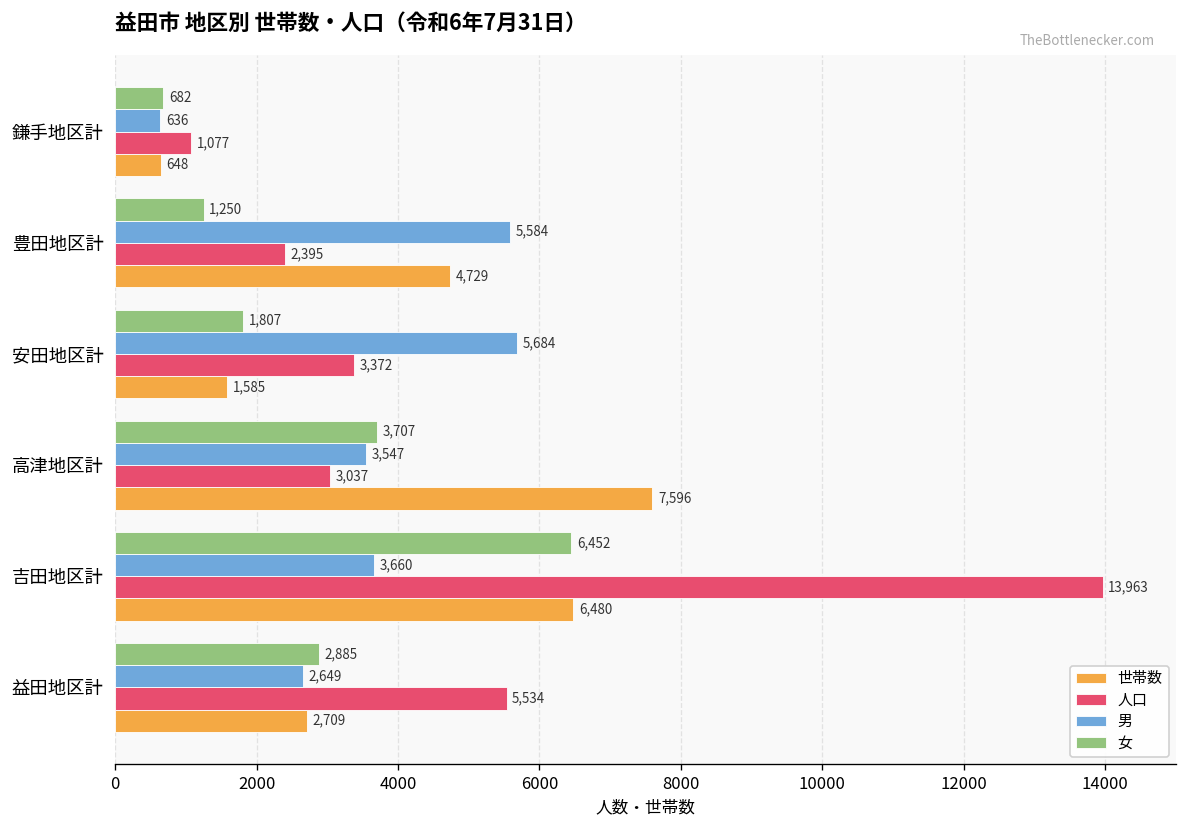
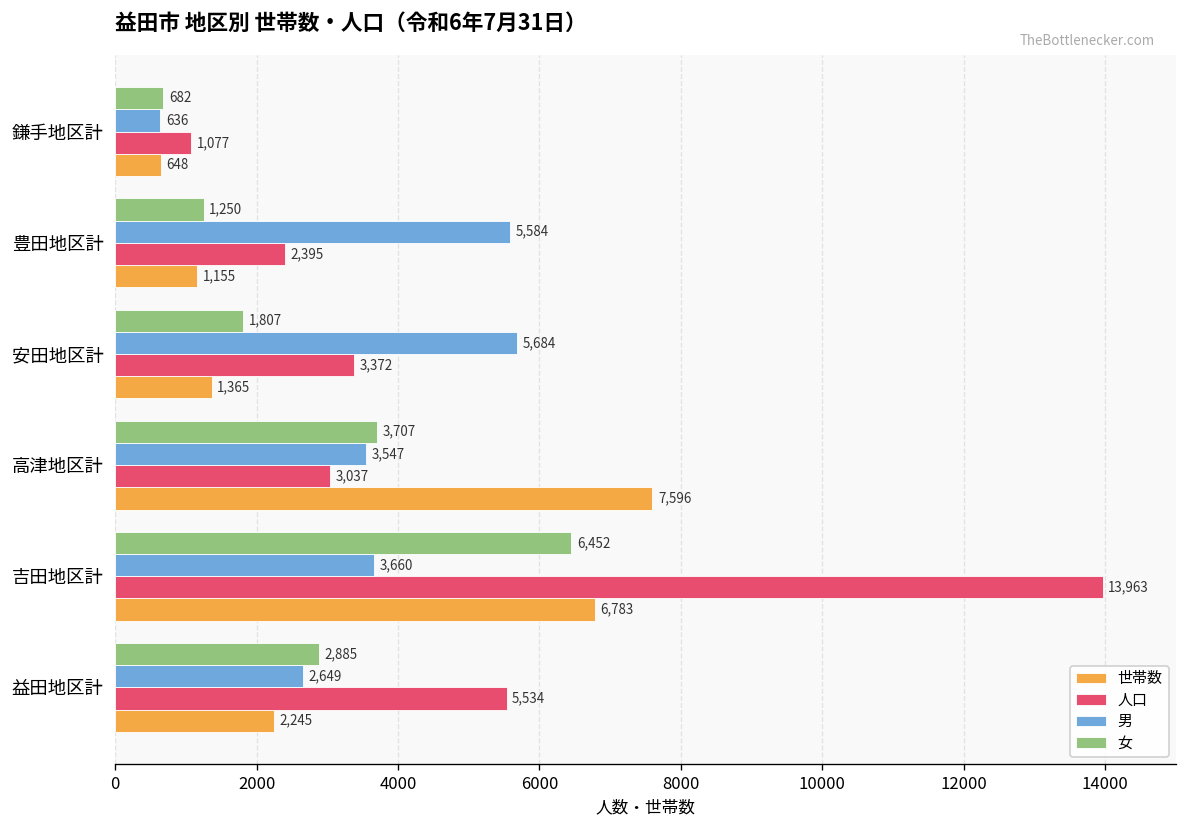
世帯数, 豊田地区計: 4,729 -> 1,155
世帯数, 安田地区計: 1,585 -> 1,365
世帯数, 吉田地区計: 6,480 -> 6,783
世帯数, 益田地区計: 2,709 -> 2,245
